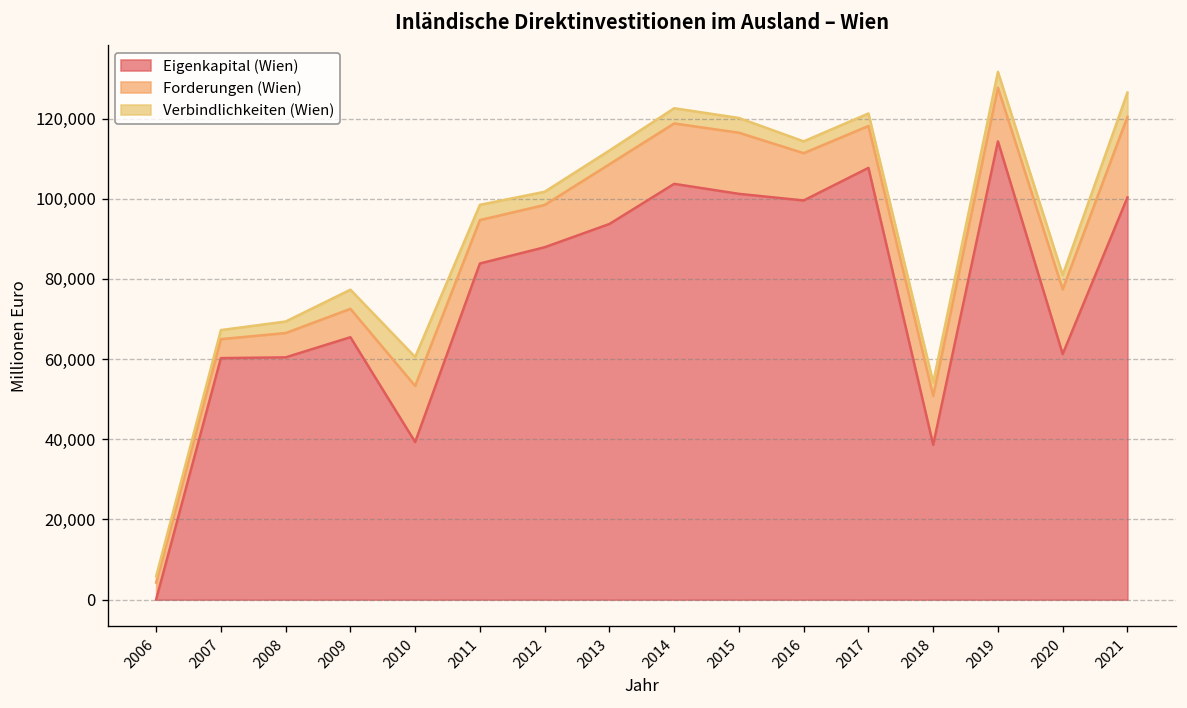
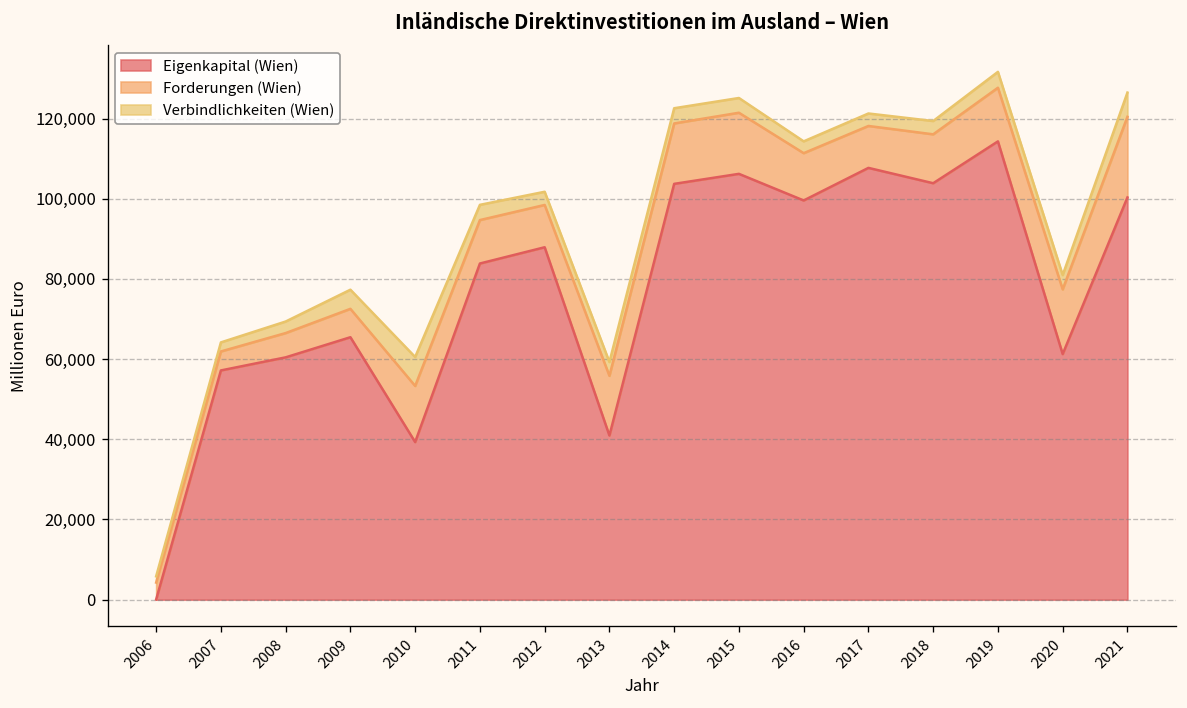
Eigenkapital (Wien), 2007: 60,000 -> 57,000
Eigenkapital (Wien), 2013: 94,000 -> 41,000
Eigenkapital (Wien), 2015: 101,000 -> 106,000
Eigenkapital (Wien), 2018: 39,000 -> 104,000
